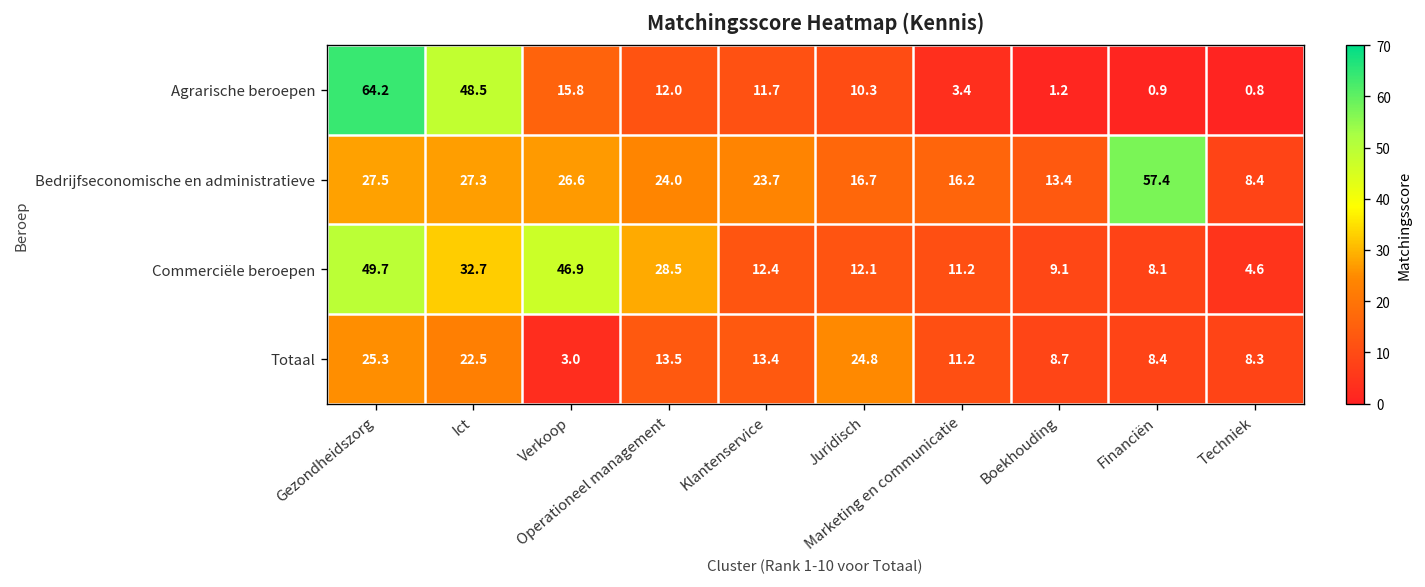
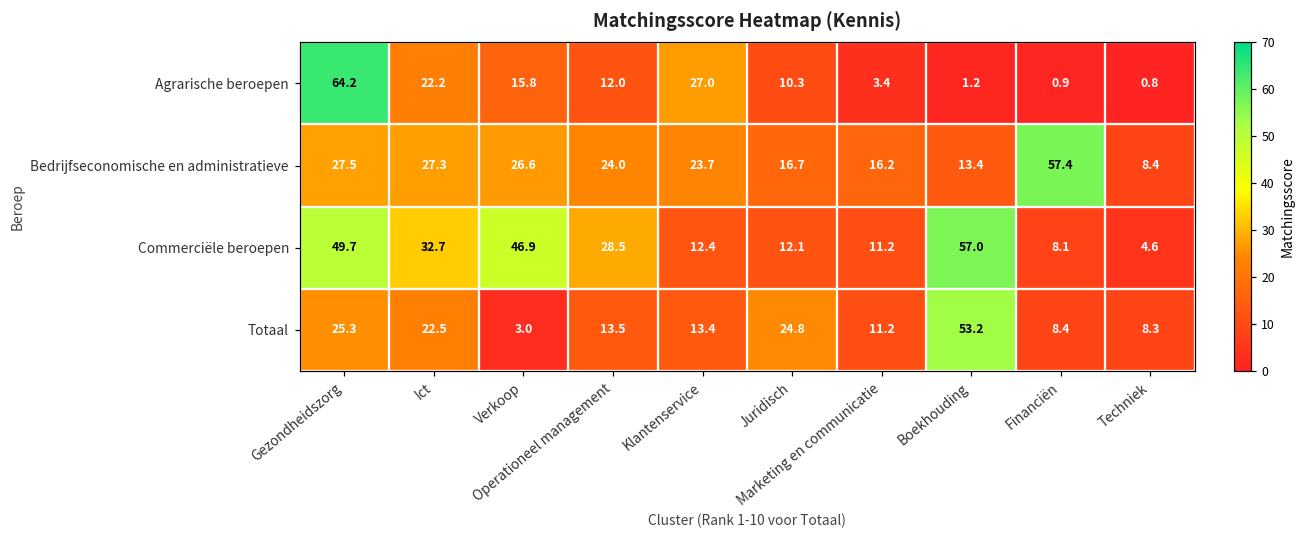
Agrarische beroepen, Ict: 48.5 -> 22.2
Agrarische beroepen, Klantenservice: 11.7 -> 27.0
Commerciële beroepen, Boekhouding: 9.1 -> 57.0
Totaal, Boekhouding: 8.7 -> 53.2
